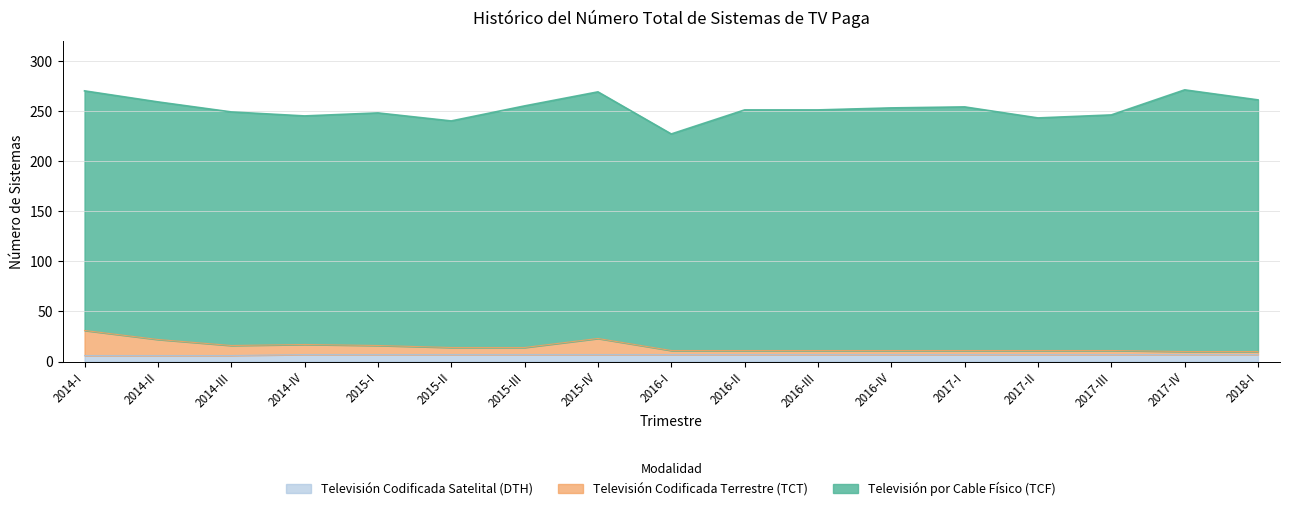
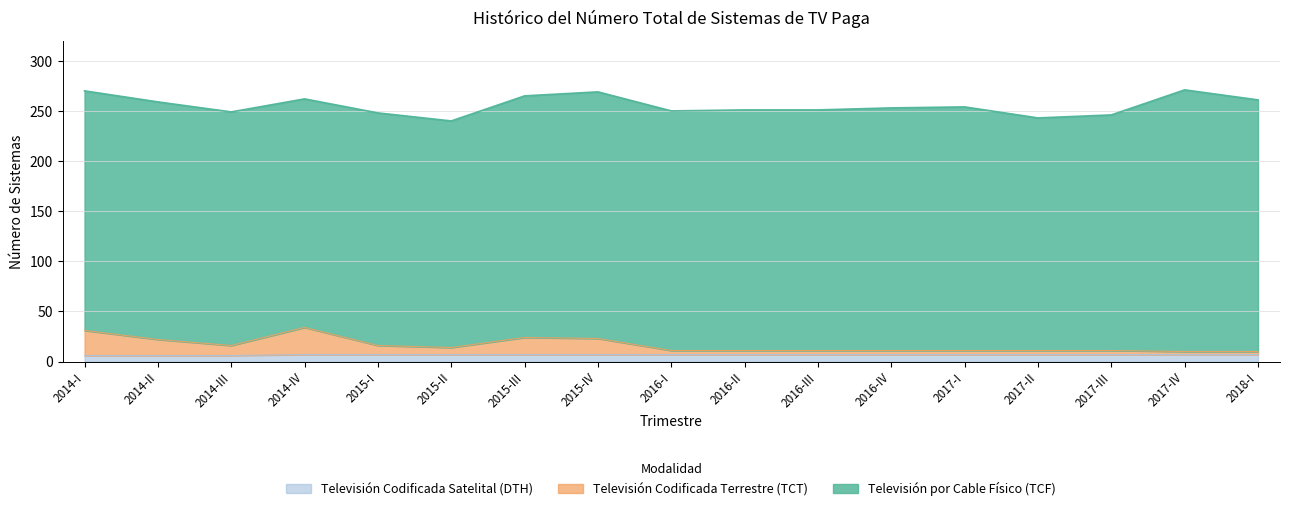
Televisión Codificada Terrestre (TCT), 2014-IV: 10 -> 27
Televisión Codificada Terrestre (TCT), 2015-III: 7 -> 17
Televisión por Cable Físico (TCF), 2016-I: 216 -> 239
